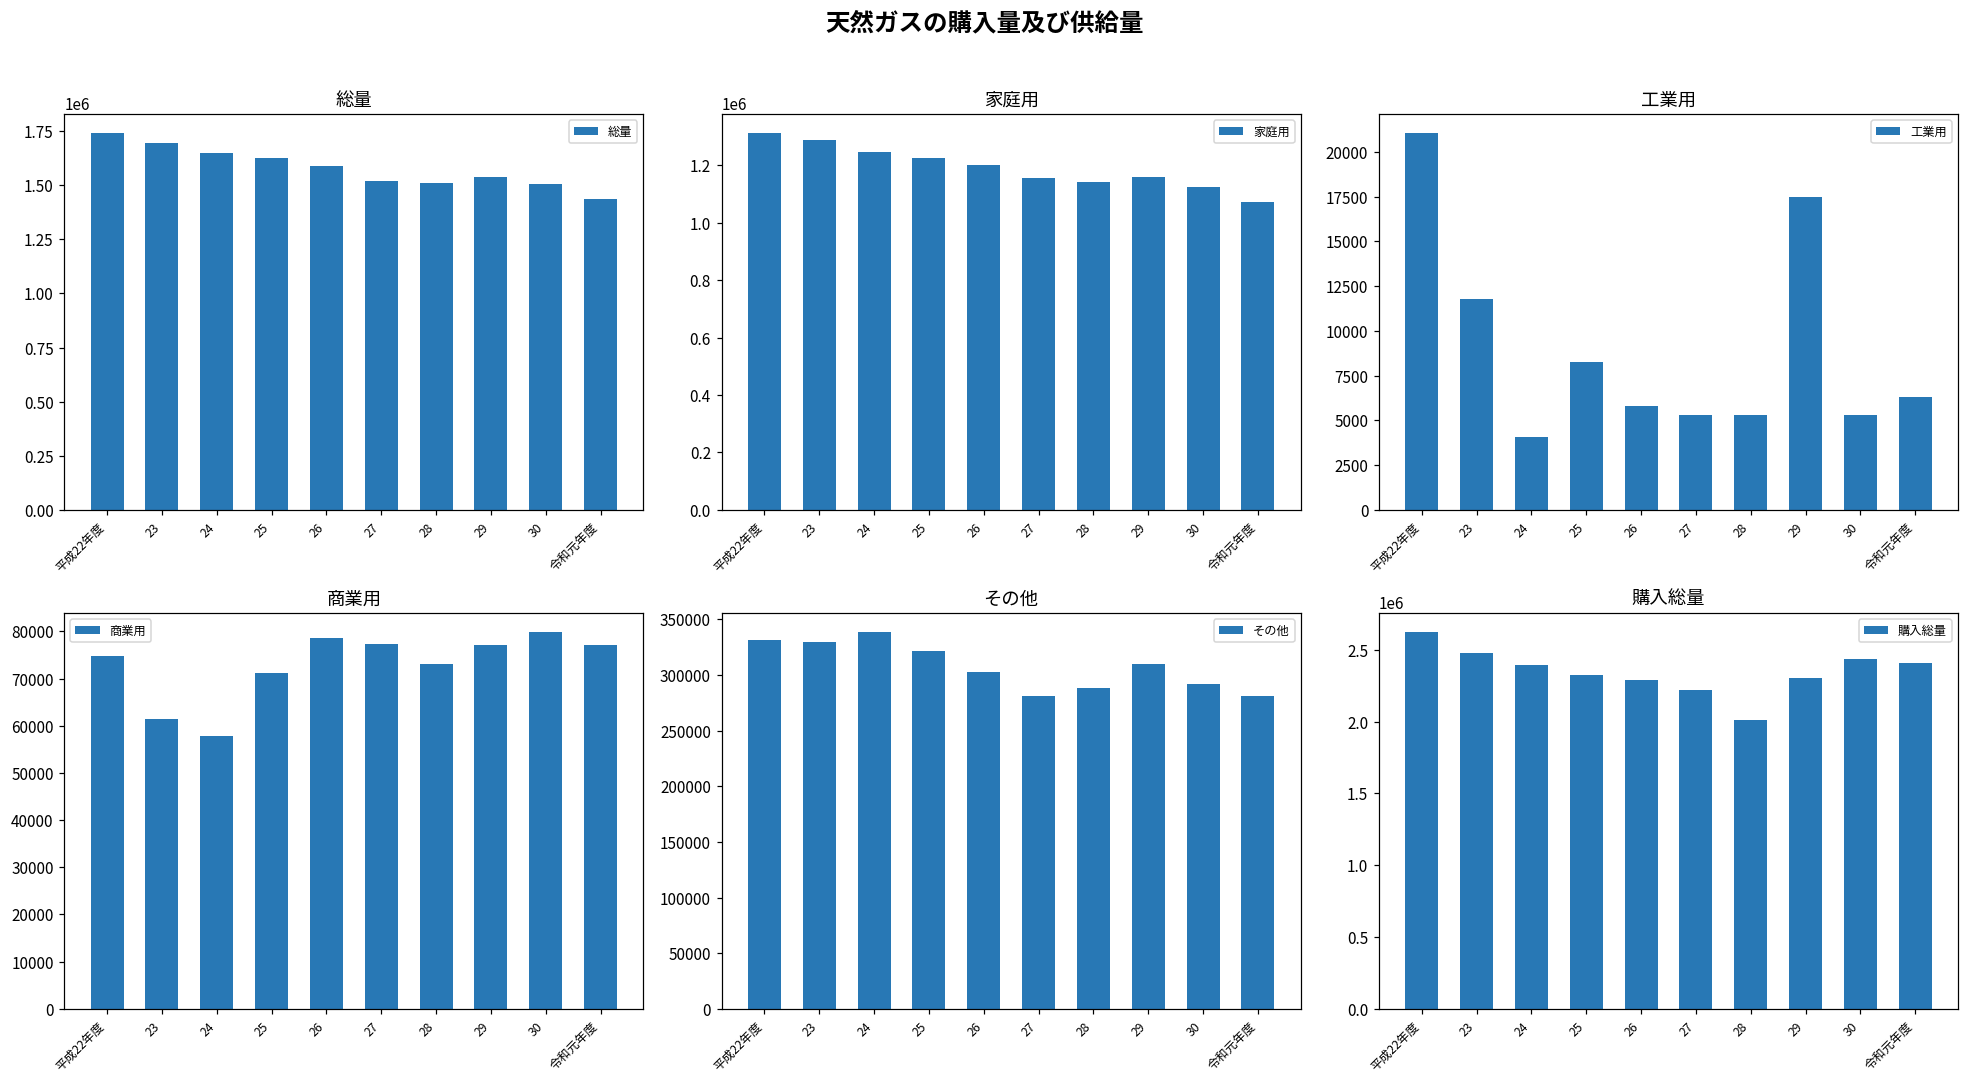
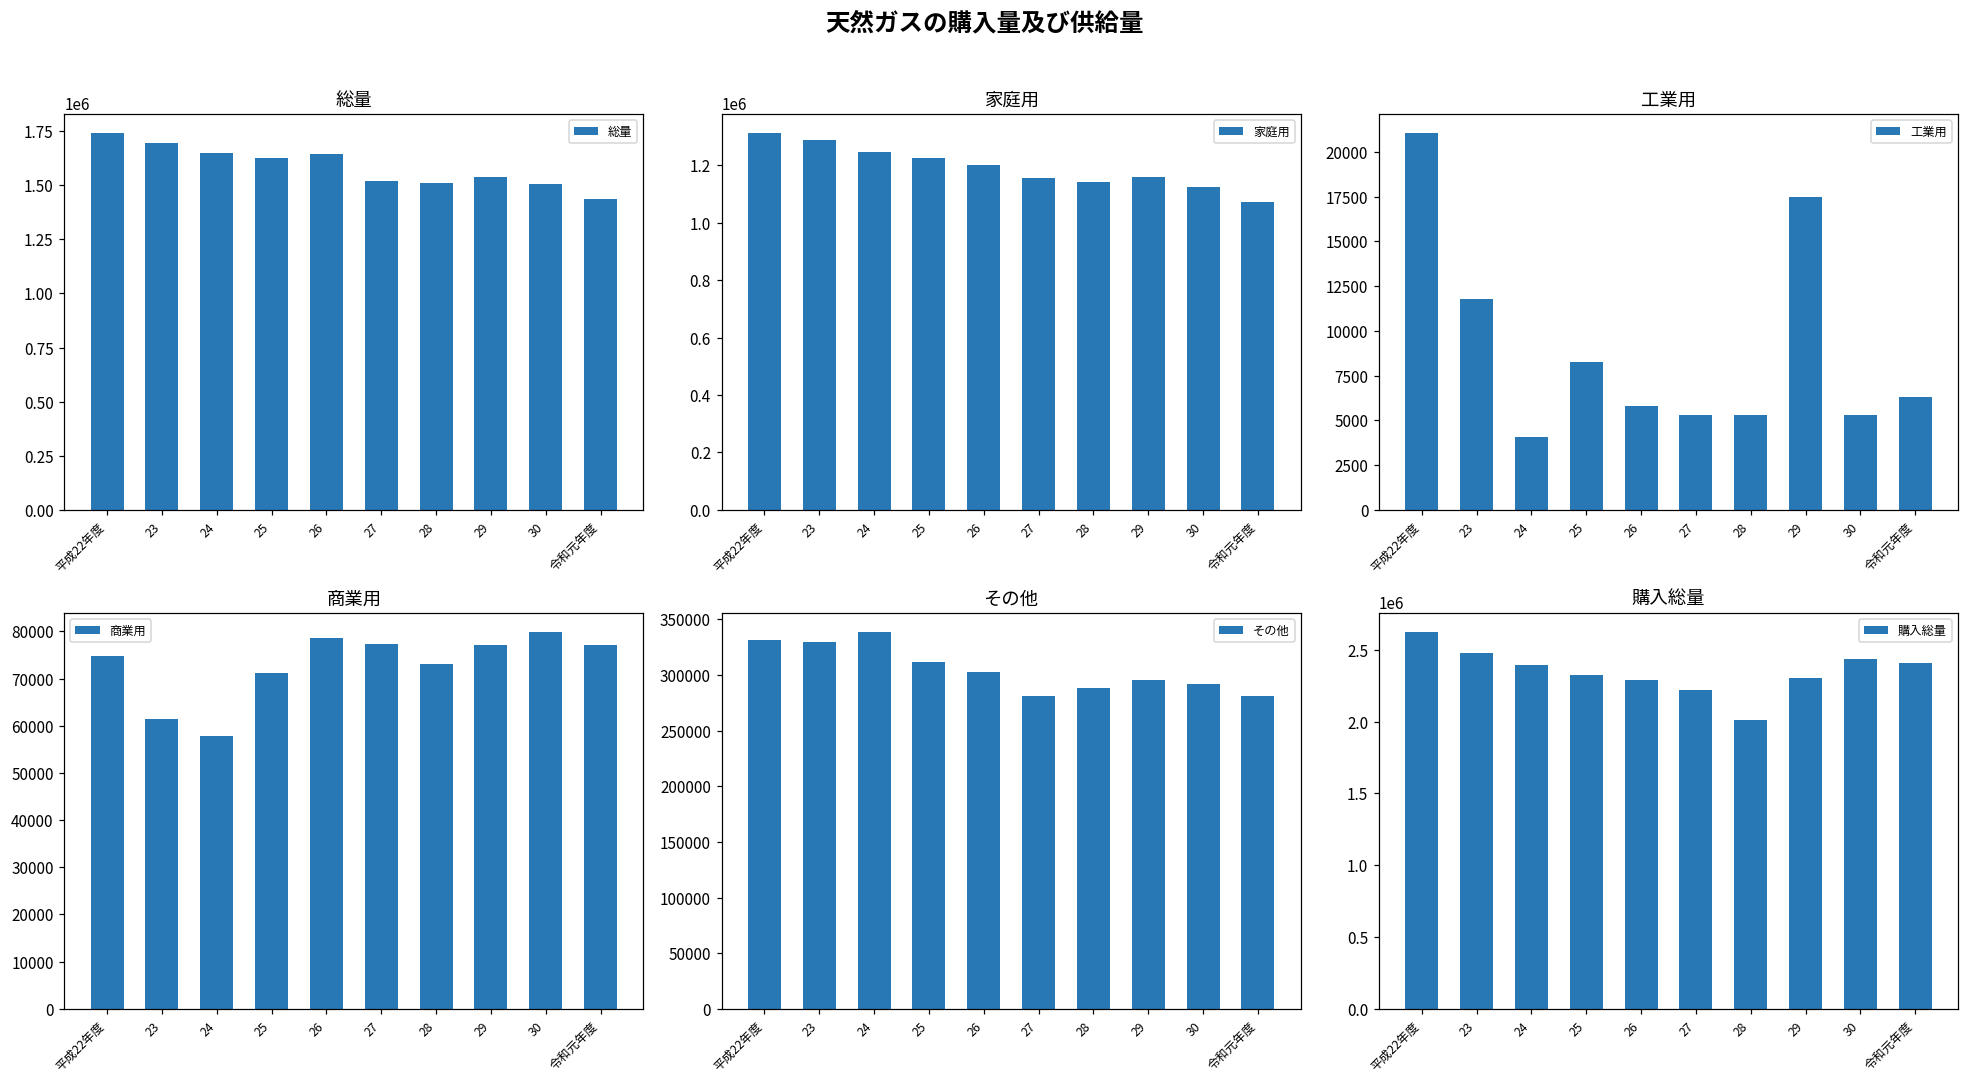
総量, 26: 1590000 -> 1640000
その他, 25: 321000 -> 311000
その他, 29: 310000 -> 295000
